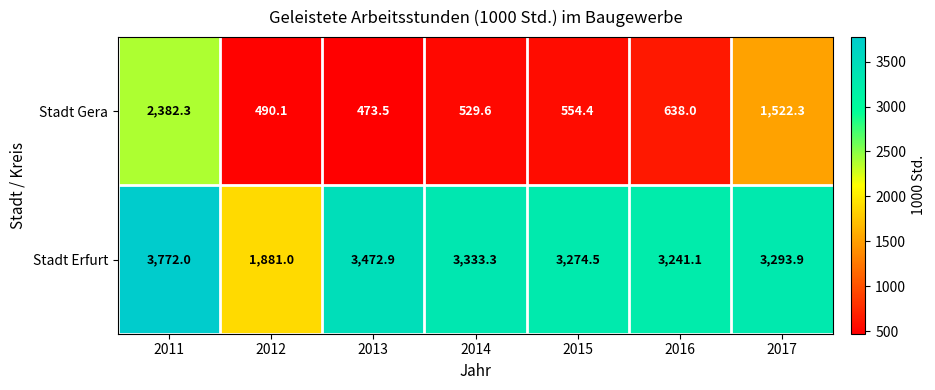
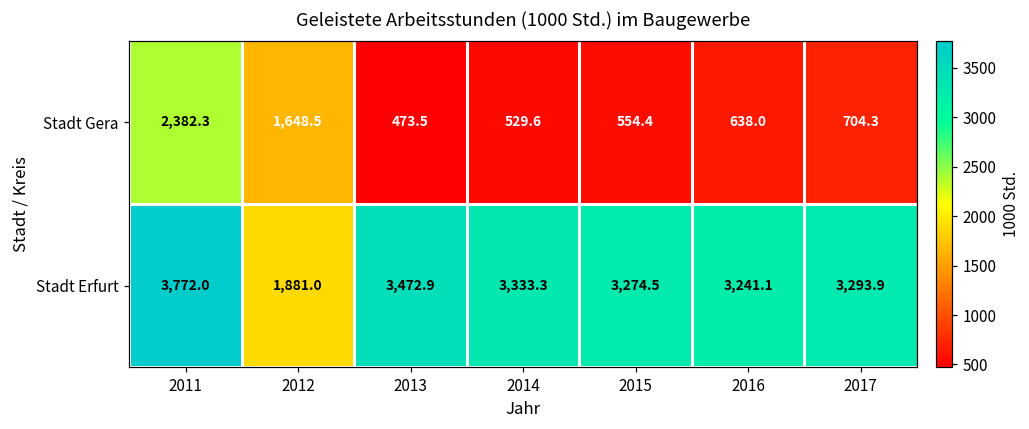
Stadt Gera, 2012: 490.1 -> 1,648.5
Stadt Gera, 2017: 1,522.3 -> 704.3
